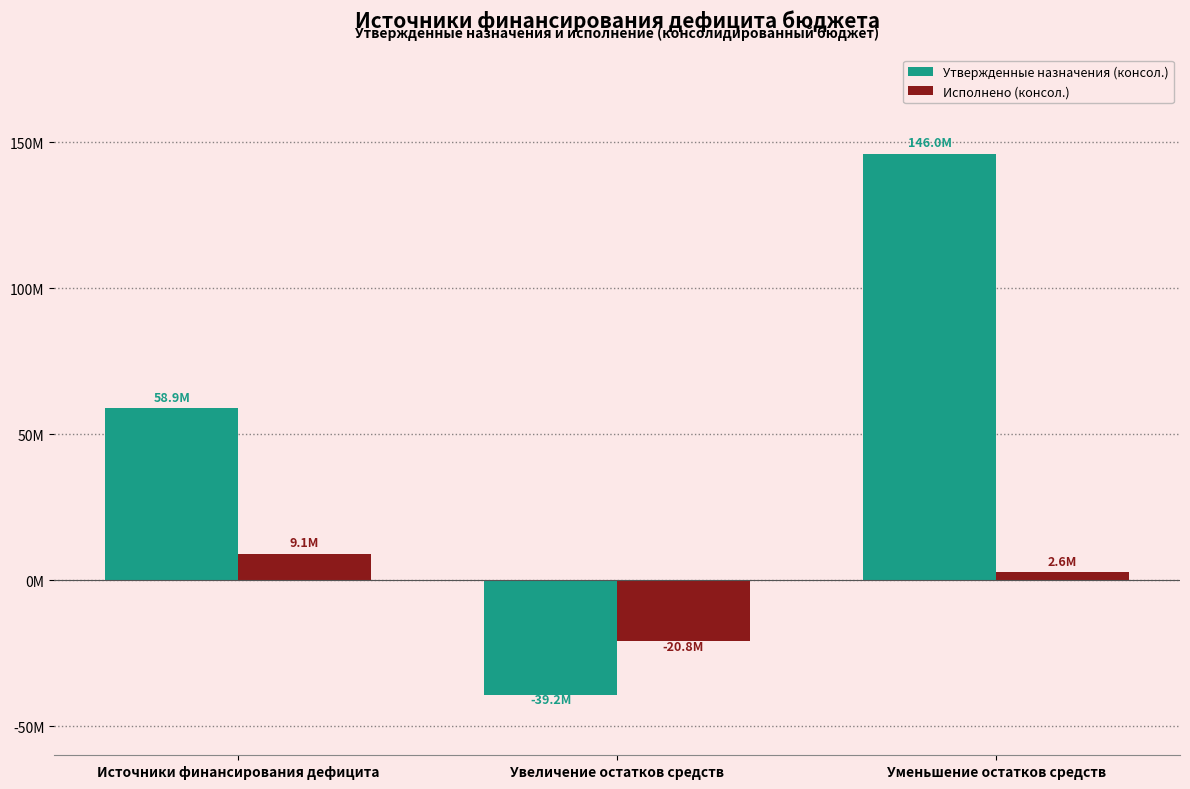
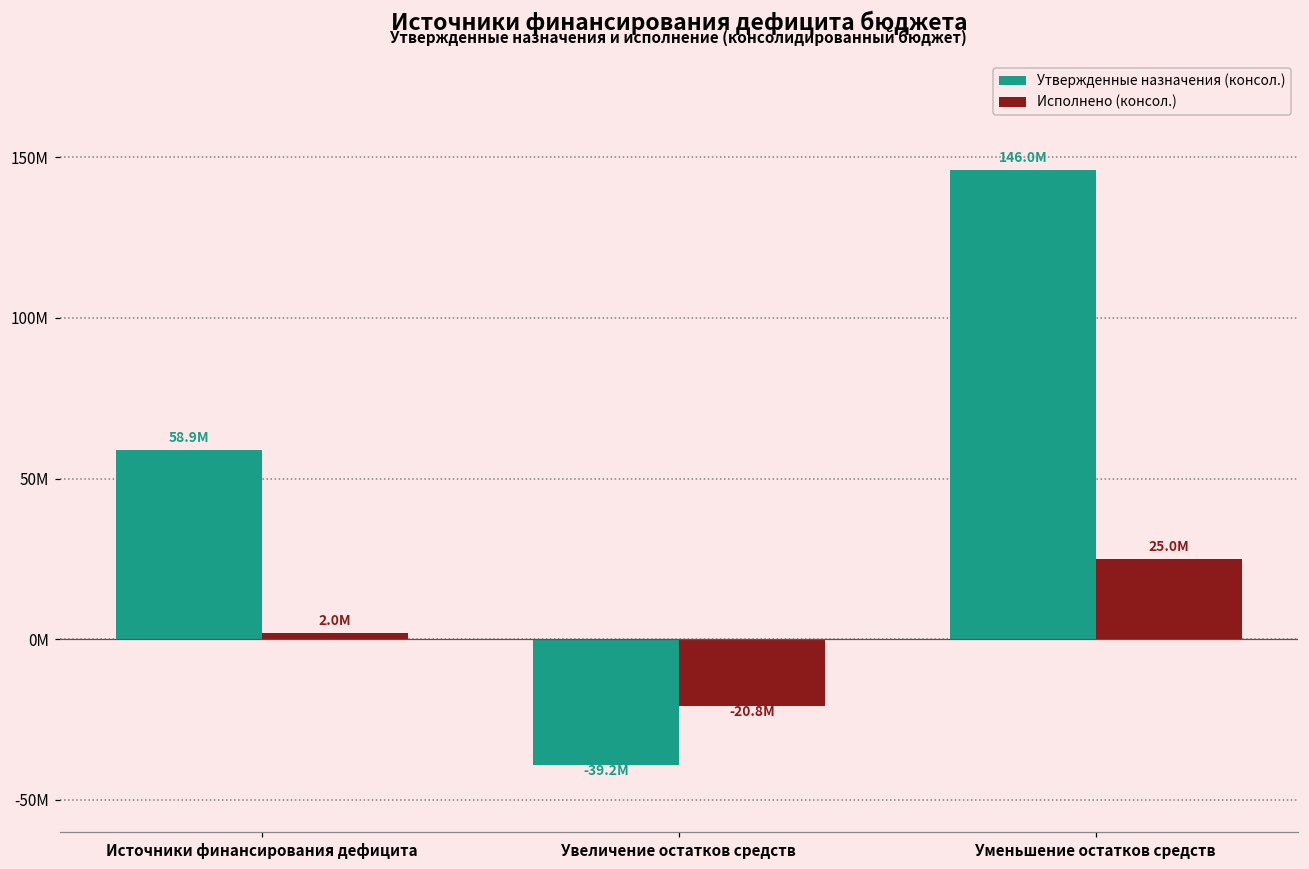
Исполнено (консол.), Источники финансирования дефицита: 9.1M -> 2.0M
Исполнено (консол.), Уменьшение остатков средств: 2.6M -> 25.0M
